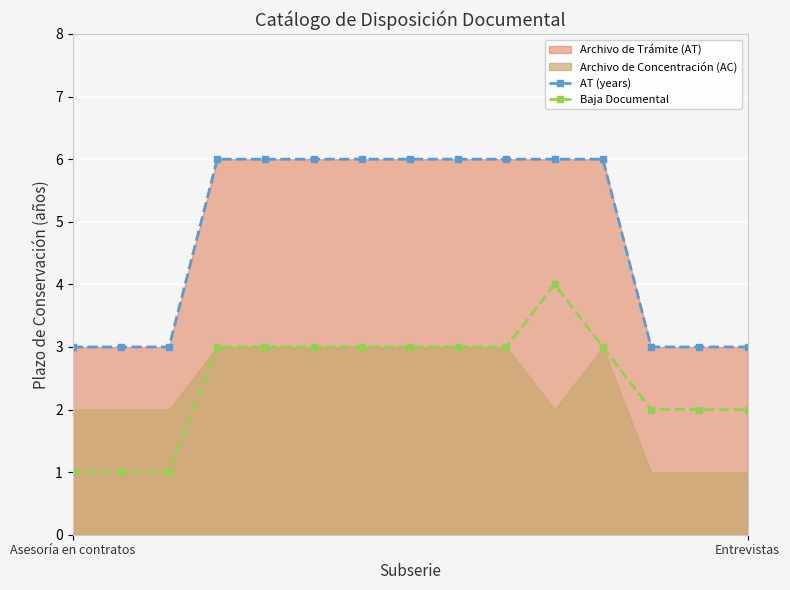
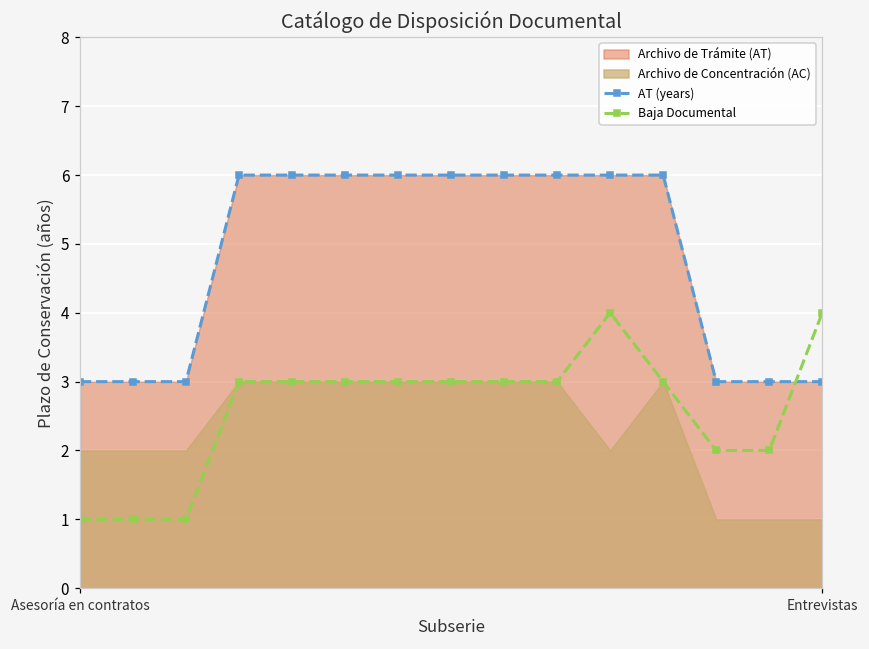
Baja Documental, Entrevistas: 2 -> 4
